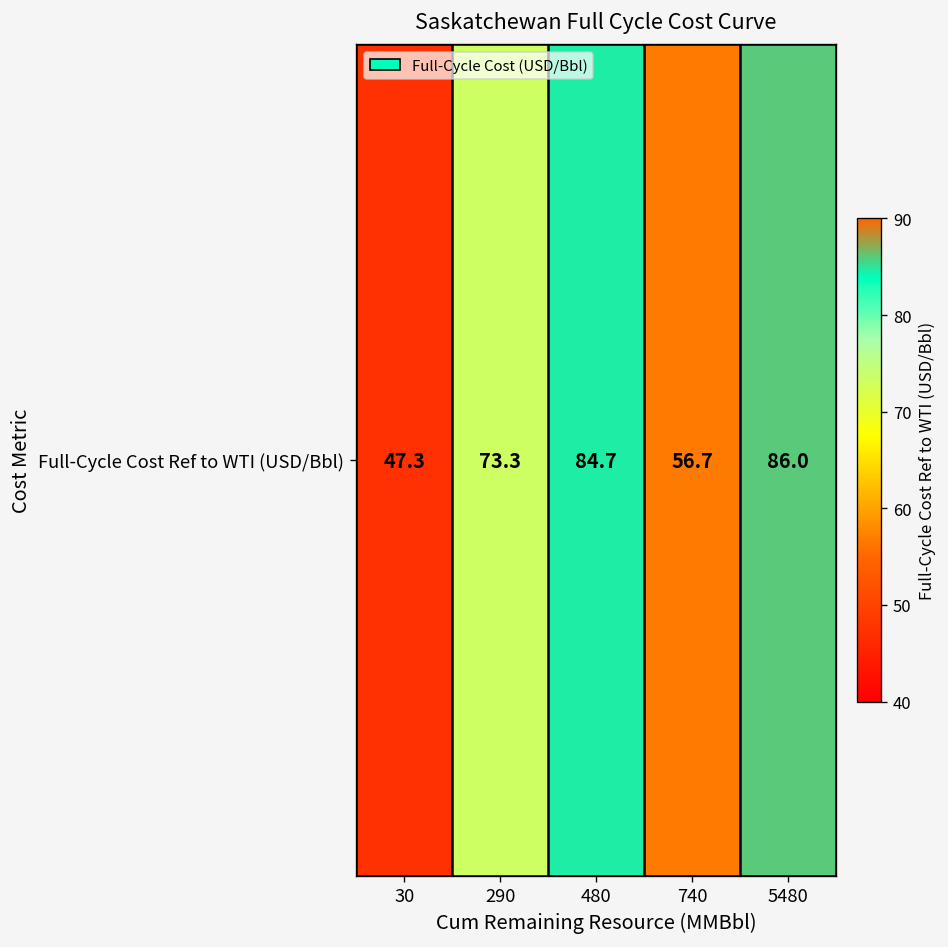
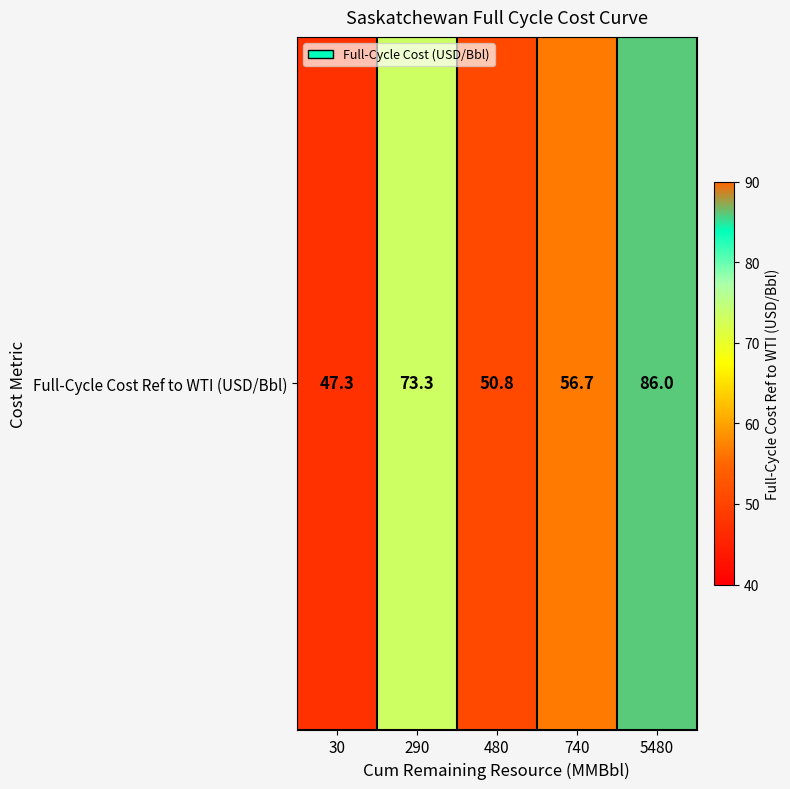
Full-Cycle Cost Ref to WTI (USD/Bbl), 480: 84.7 -> 50.8
